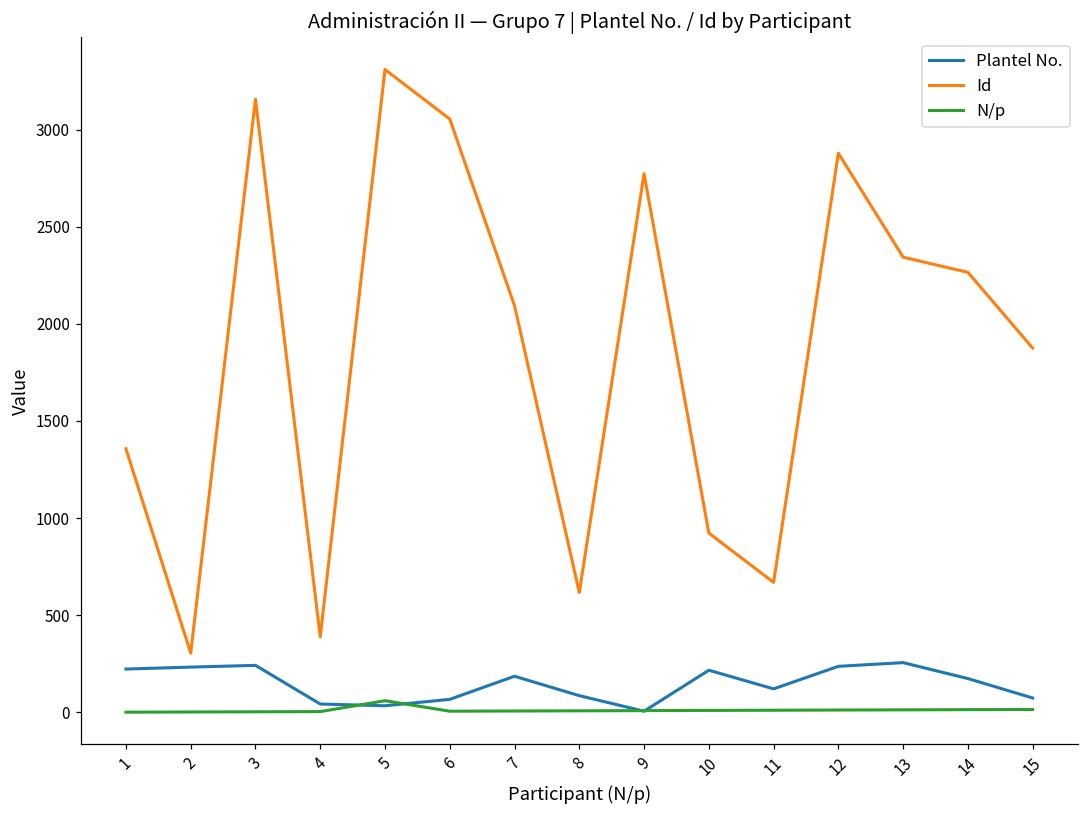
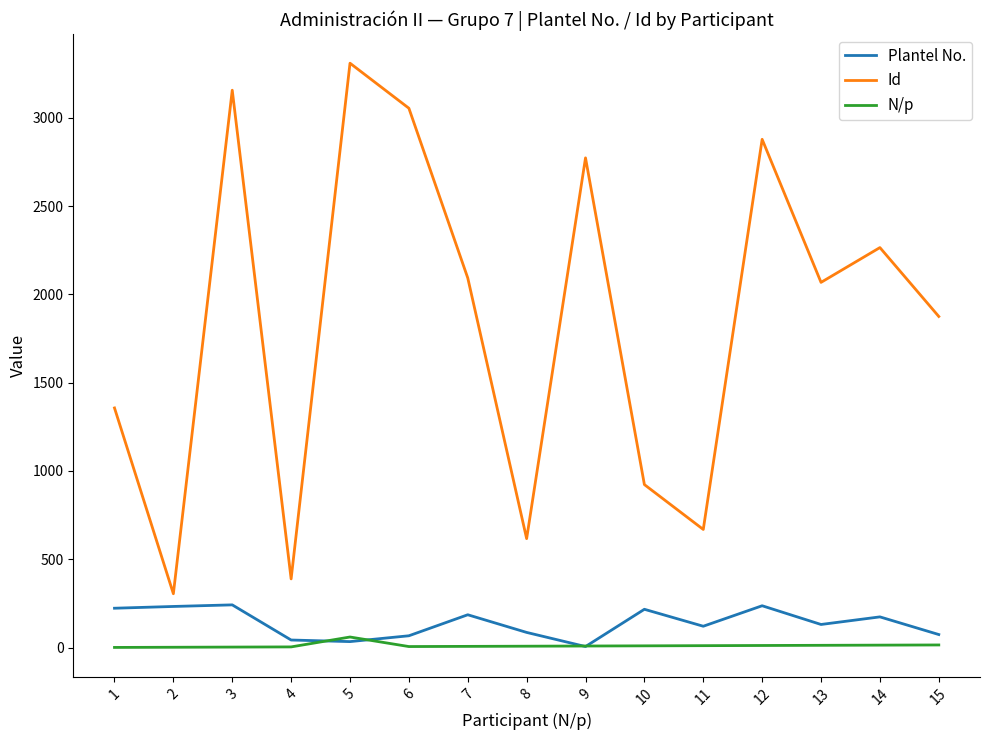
Plantel No., 13: 260 -> 130
Id, 13: 2340 -> 2070
